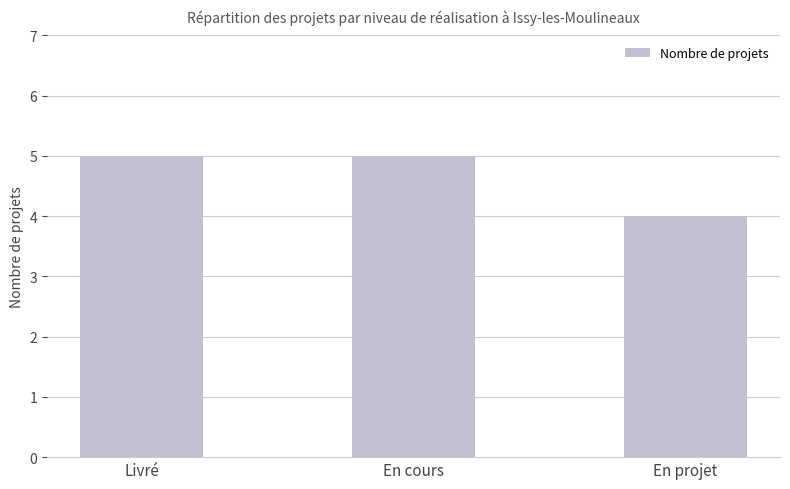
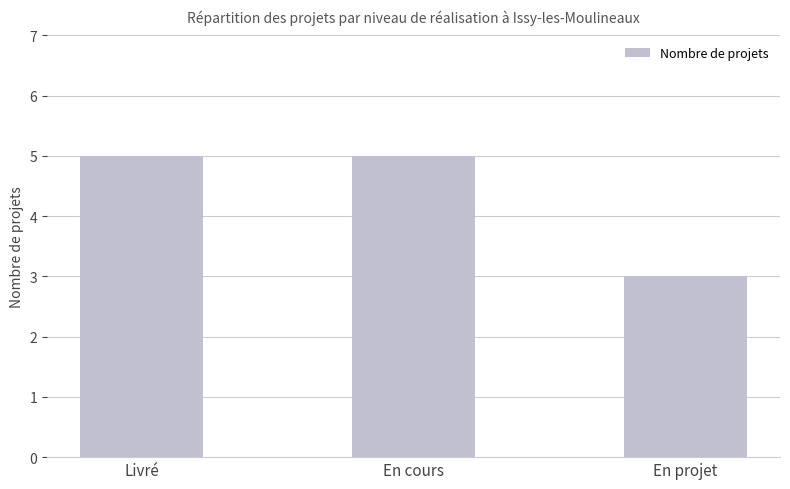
En projet: 4 -> 3
